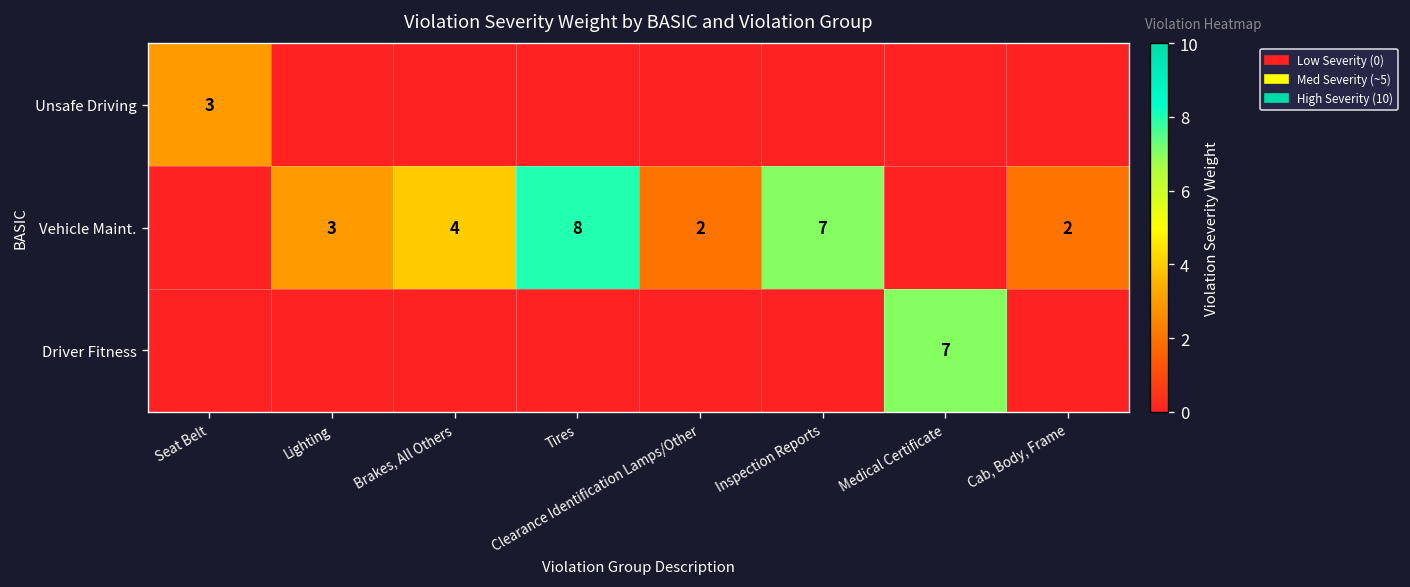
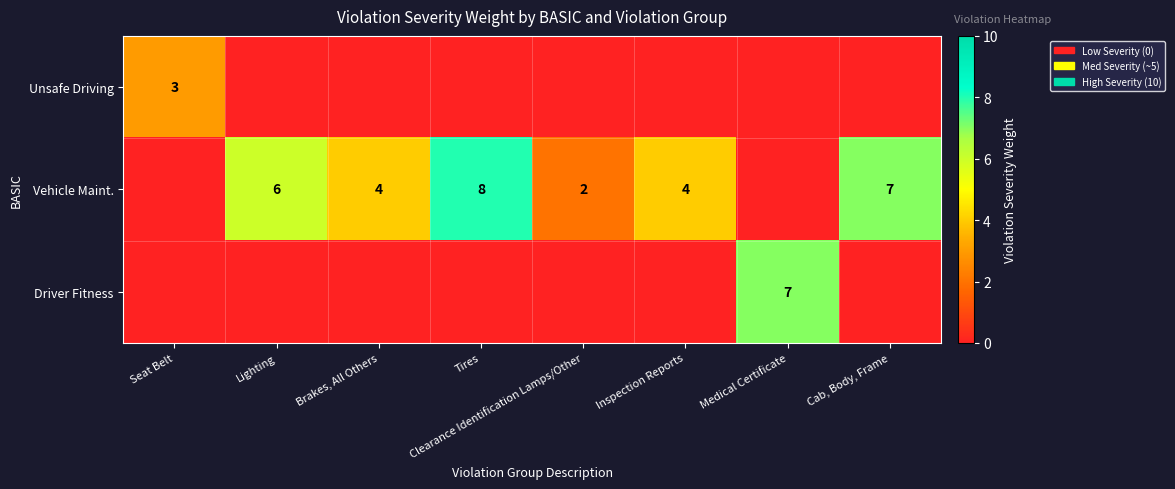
Vehicle Maint., Lighting: 3 -> 6
Vehicle Maint., Inspection Reports: 7 -> 4
Vehicle Maint., Cab, Body, Frame: 2 -> 7
